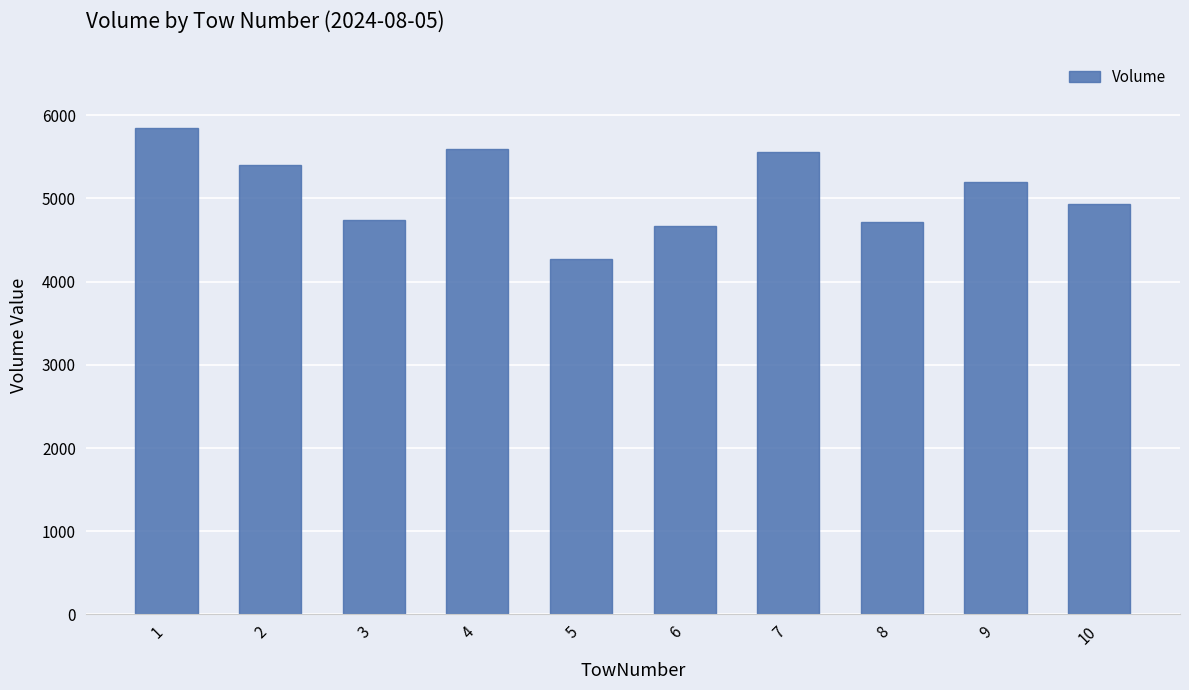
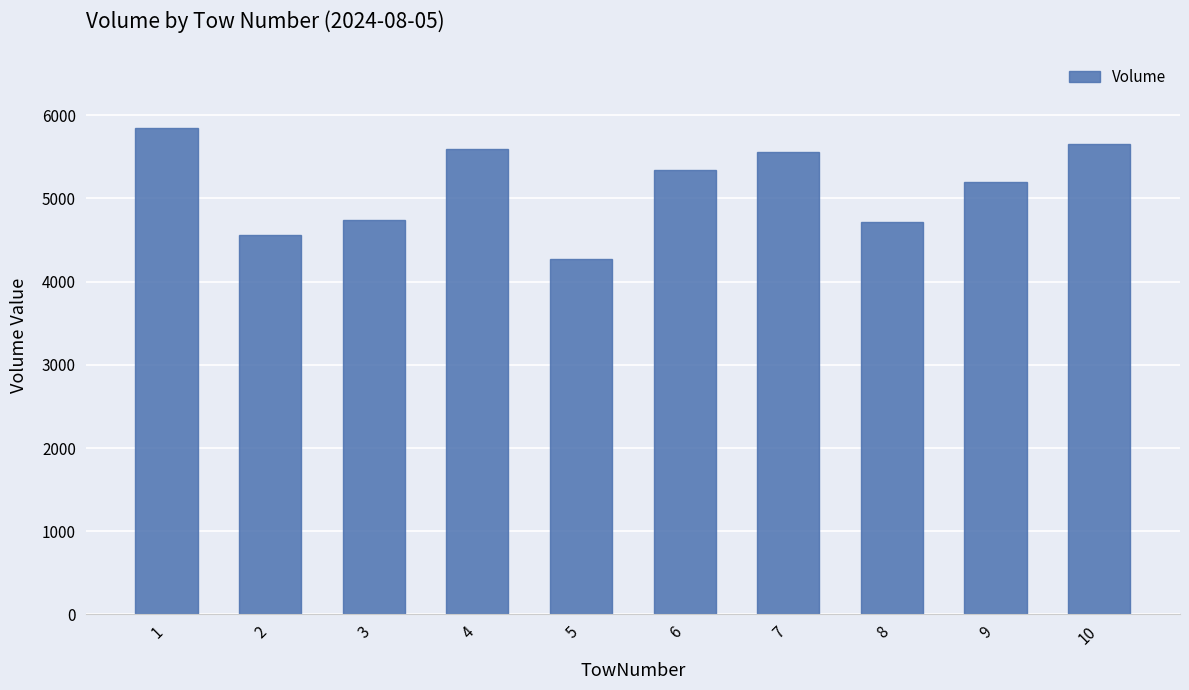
2: 5400 -> 4600
6: 4700 -> 5300
10: 4900 -> 5700
